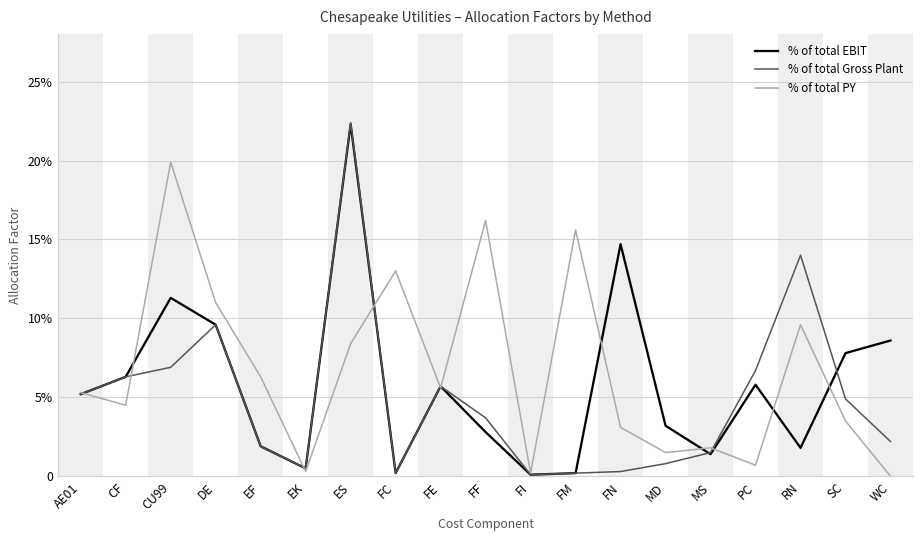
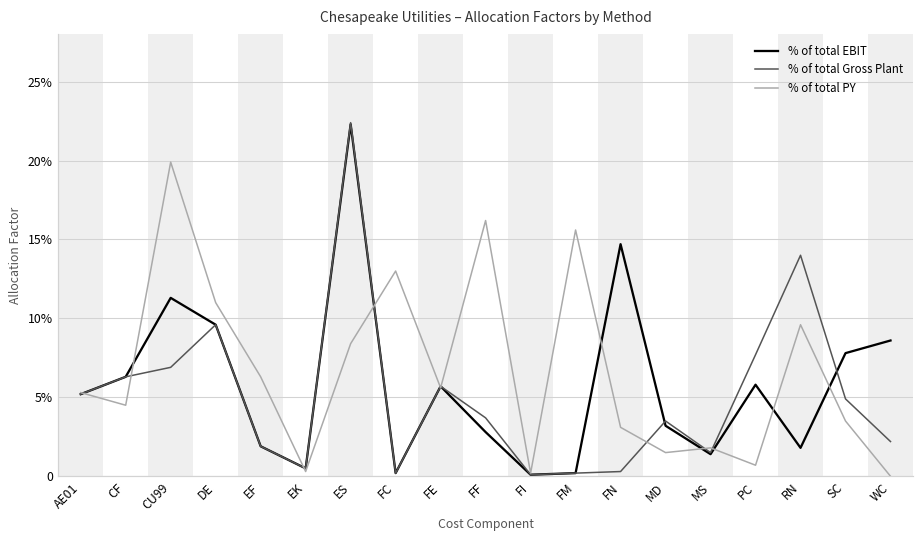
% of total Gross Plant, MD: 0.8% -> 3.5%
% of total Gross Plant, PC: 6.7% -> 7.7%
